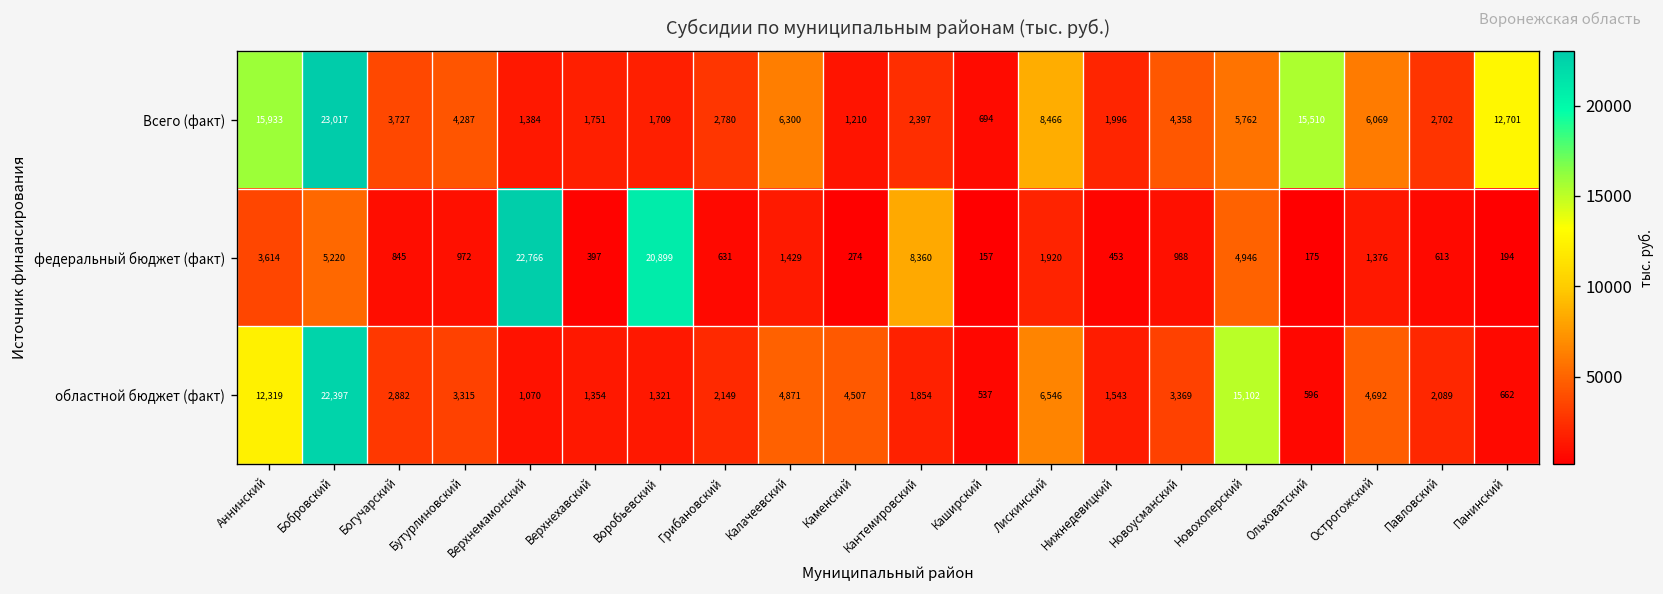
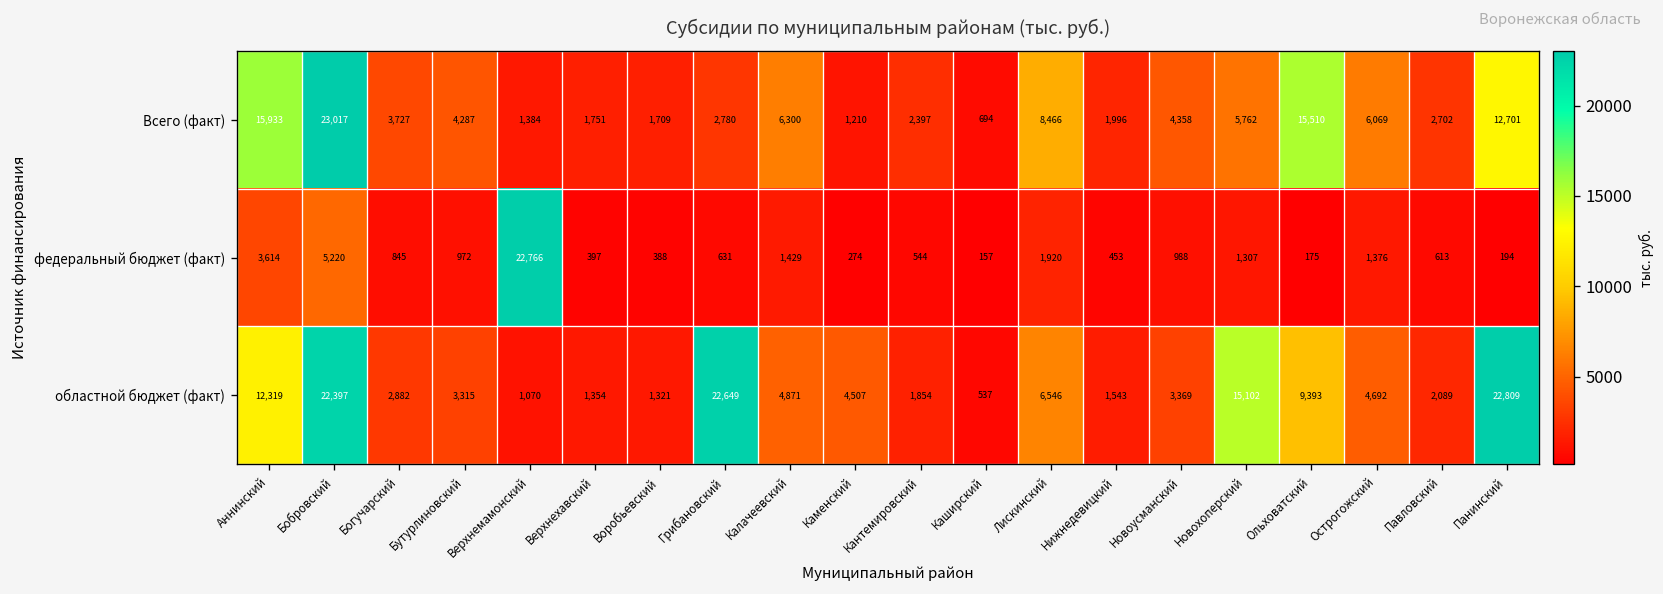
федеральный бюджет (факт), Воробьевский: 20,899 -> 388
федеральный бюджет (факт), Кантемировский: 8,360 -> 544
федеральный бюджет (факт), Новохоперский: 4,946 -> 1,307
областной бюджет (факт), Грибановский: 2,149 -> 22,649
областной бюджет (факт), Ольховатский: 596 -> 9,393
областной бюджет (факт), Панинский: 662 -> 22,809
